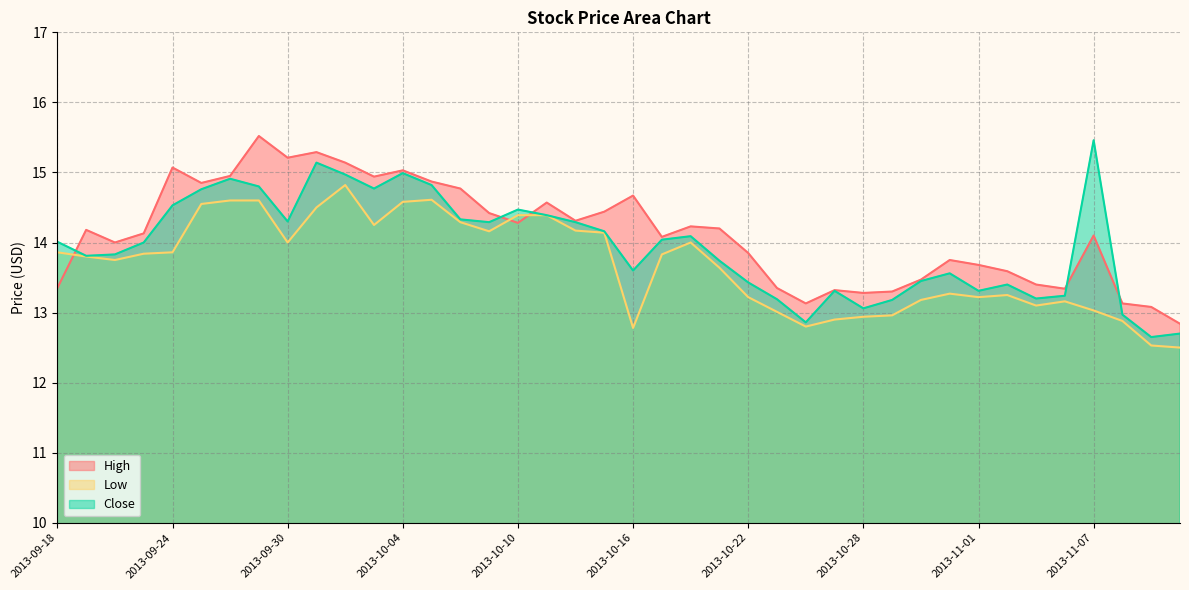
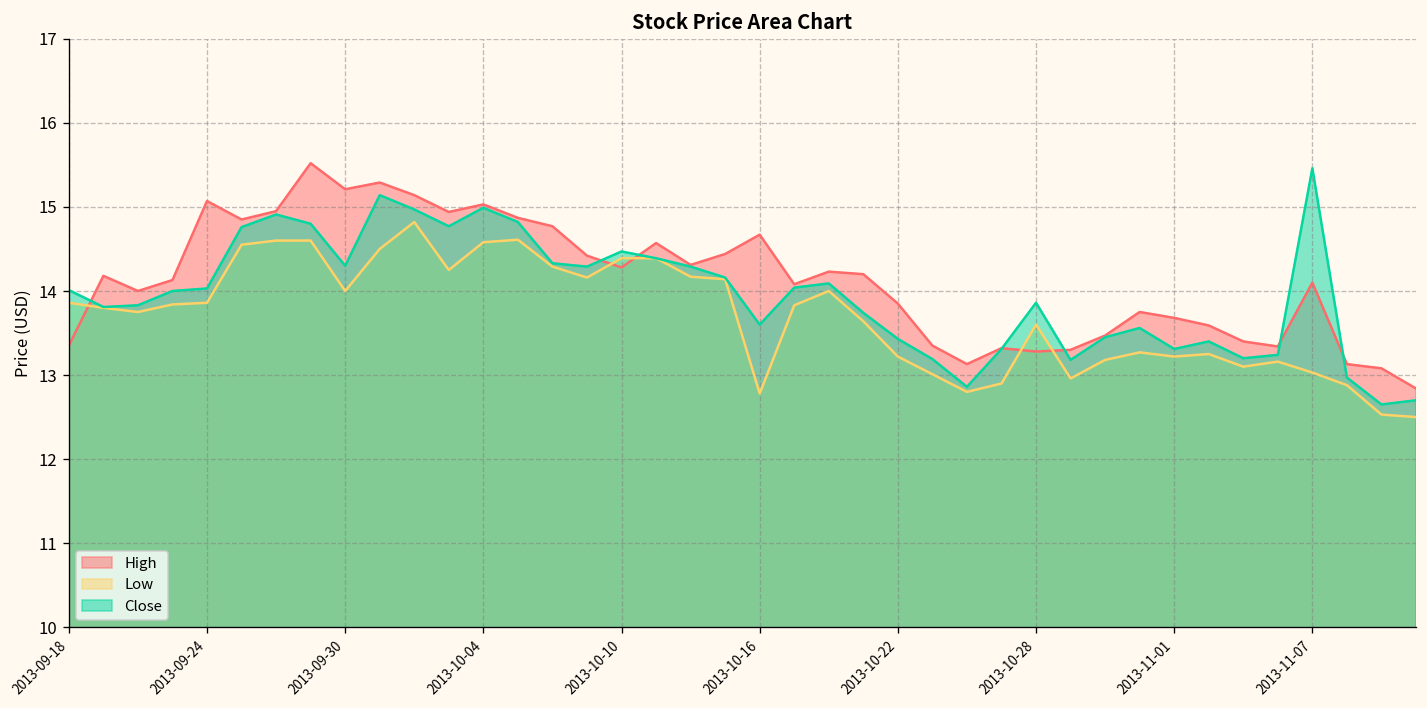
Close, 2013-09-24: 14.5 -> 14.0
Low, 2013-10-28: 12.9 -> 13.6
Close, 2013-10-28: 13.1 -> 13.9
